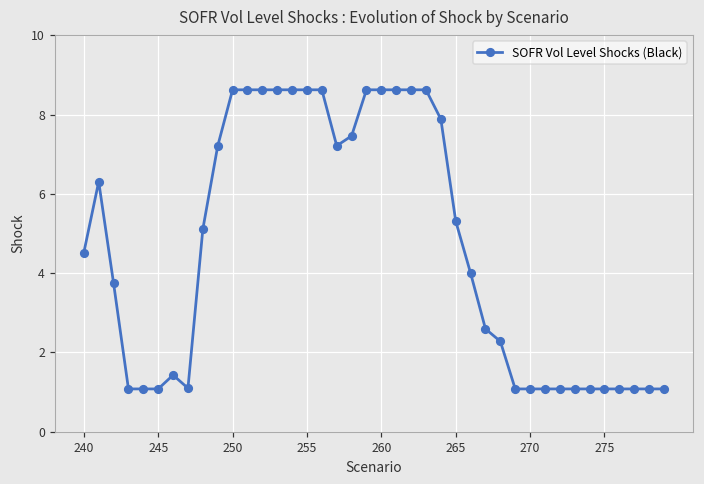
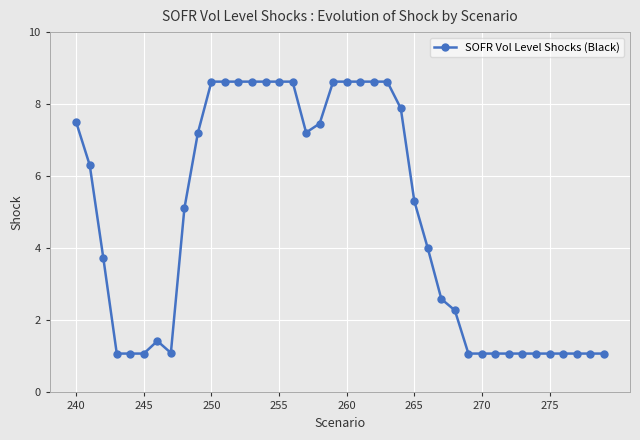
240: 4.5 -> 7.5
